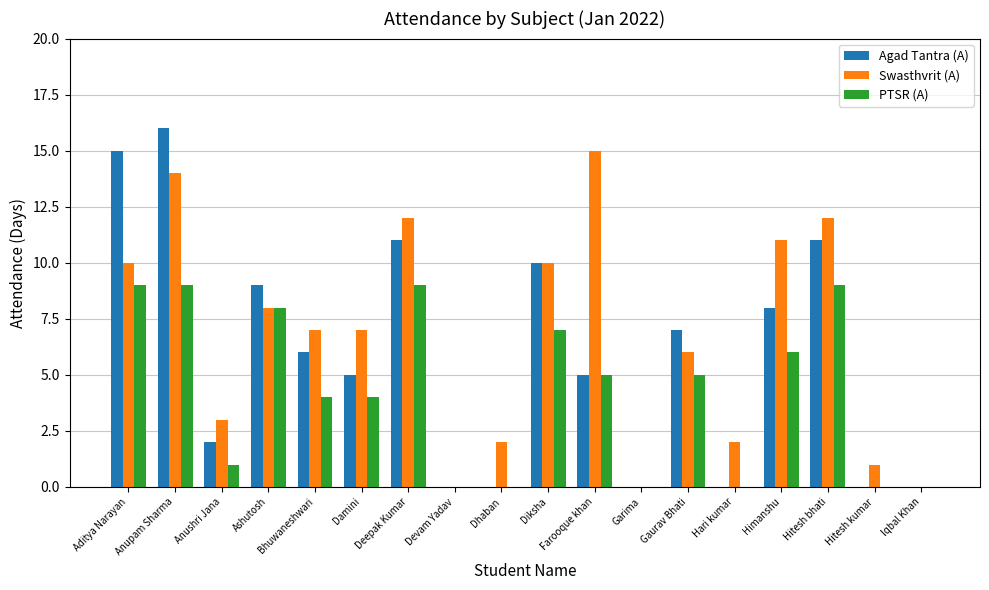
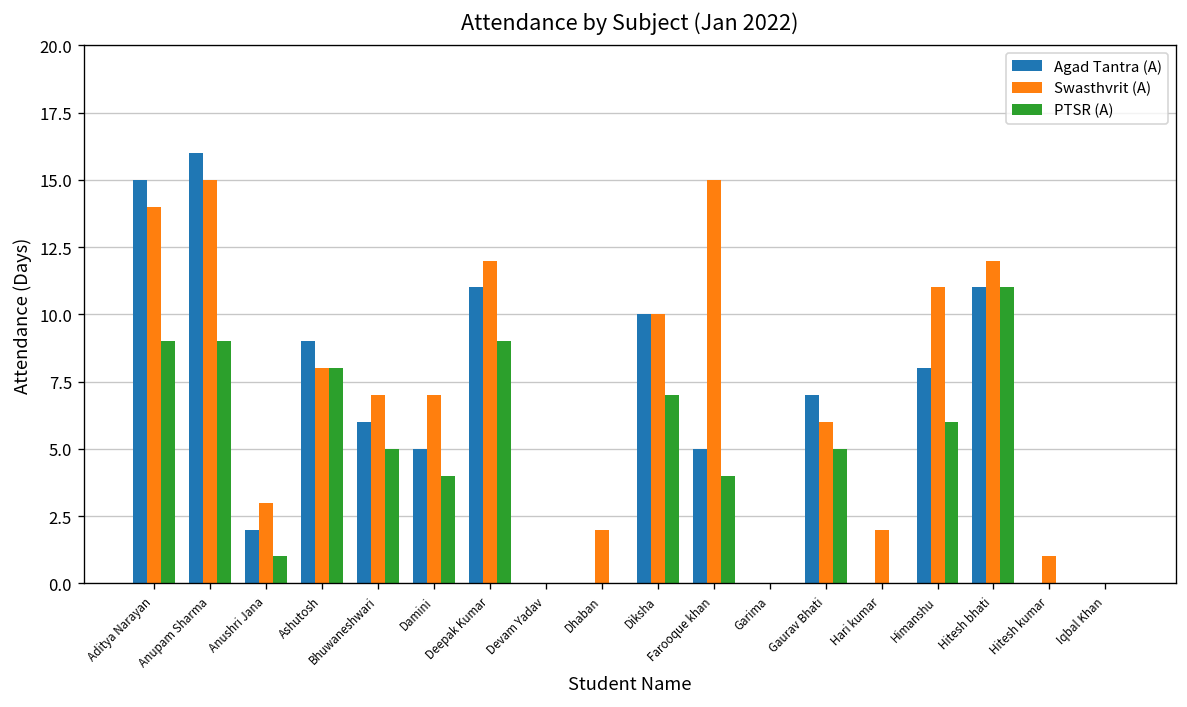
Swasthvrit (A), Aditya Narayan: 10 -> 14
Swasthvrit (A), Anupam Sharma: 14 -> 15
PTSR (A), Bhuwaneshwari: 4 -> 5
PTSR (A), Farooque khan: 5 -> 4
PTSR (A), Hitesh bhati: 9 -> 11
